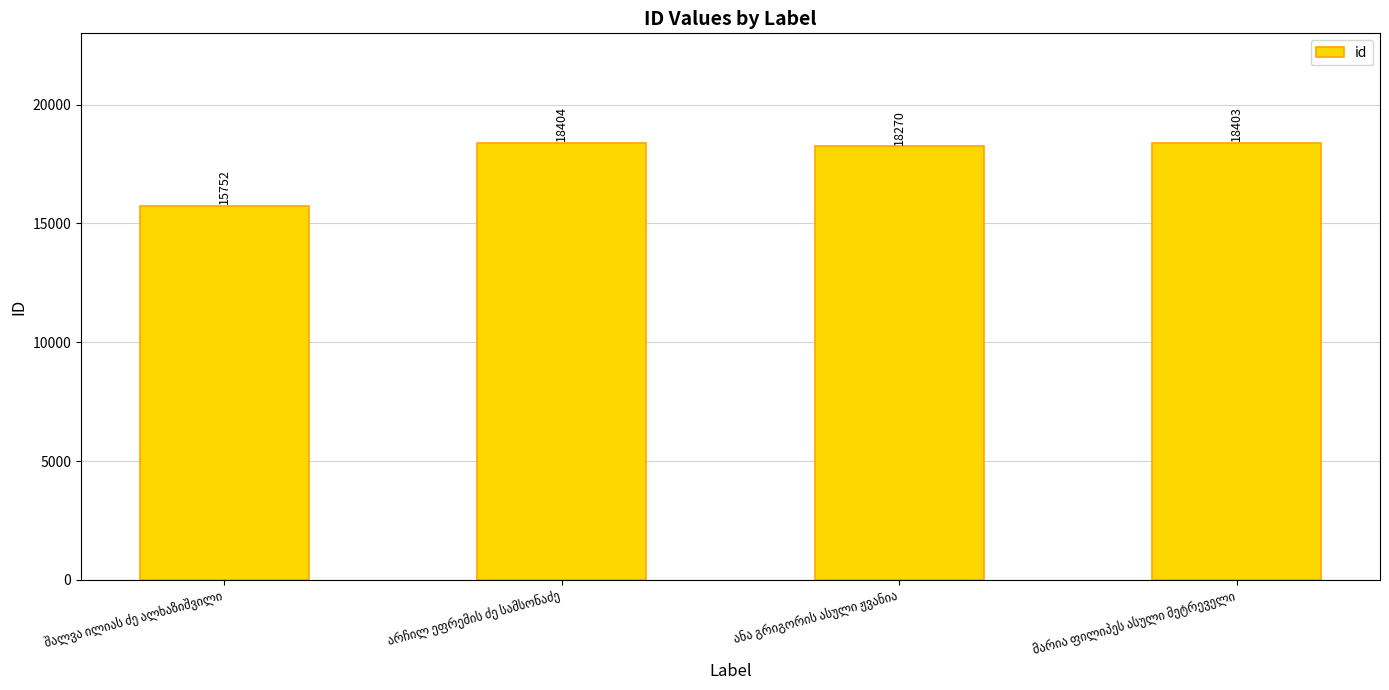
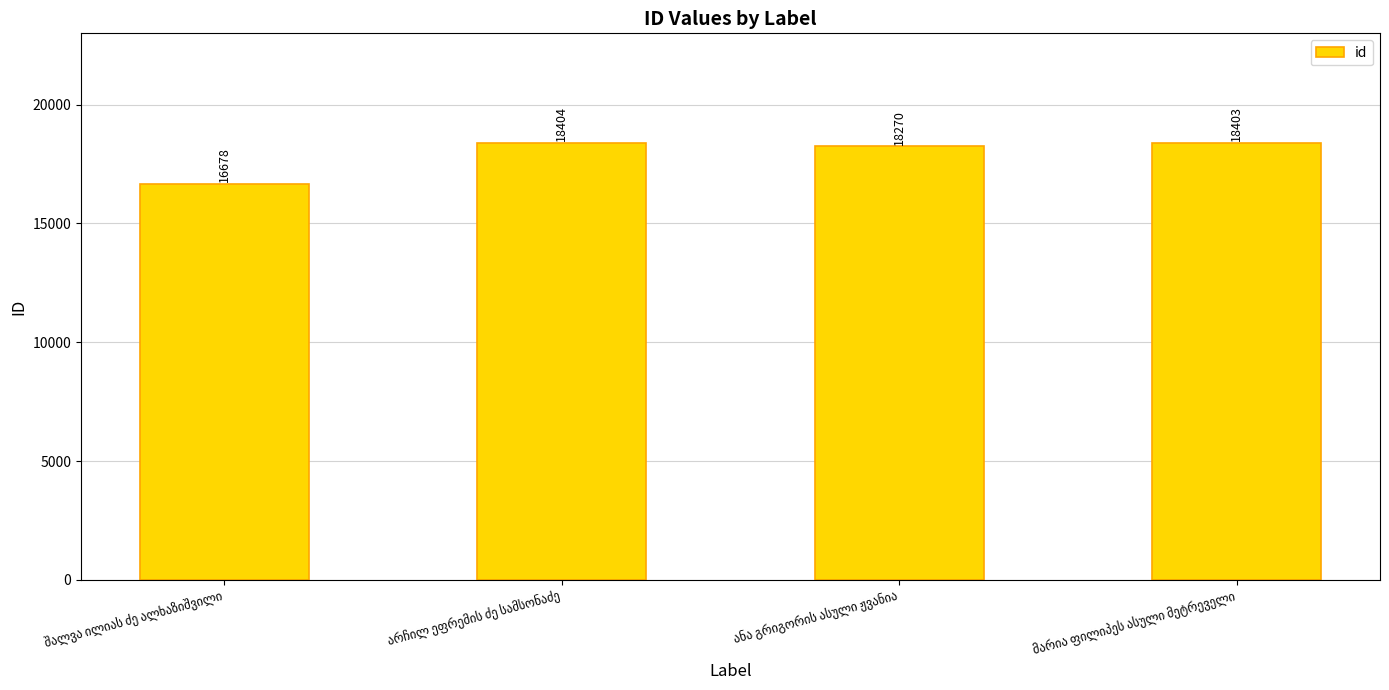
შალვა ილიას ძე ალხაზიშვილი: 15752 -> 16678
